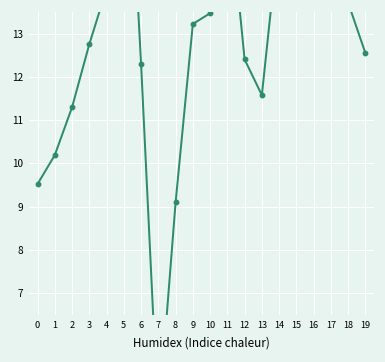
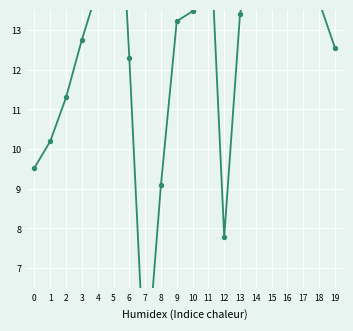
12: 12.4 -> 7.8
13: 11.6 -> 13.4
